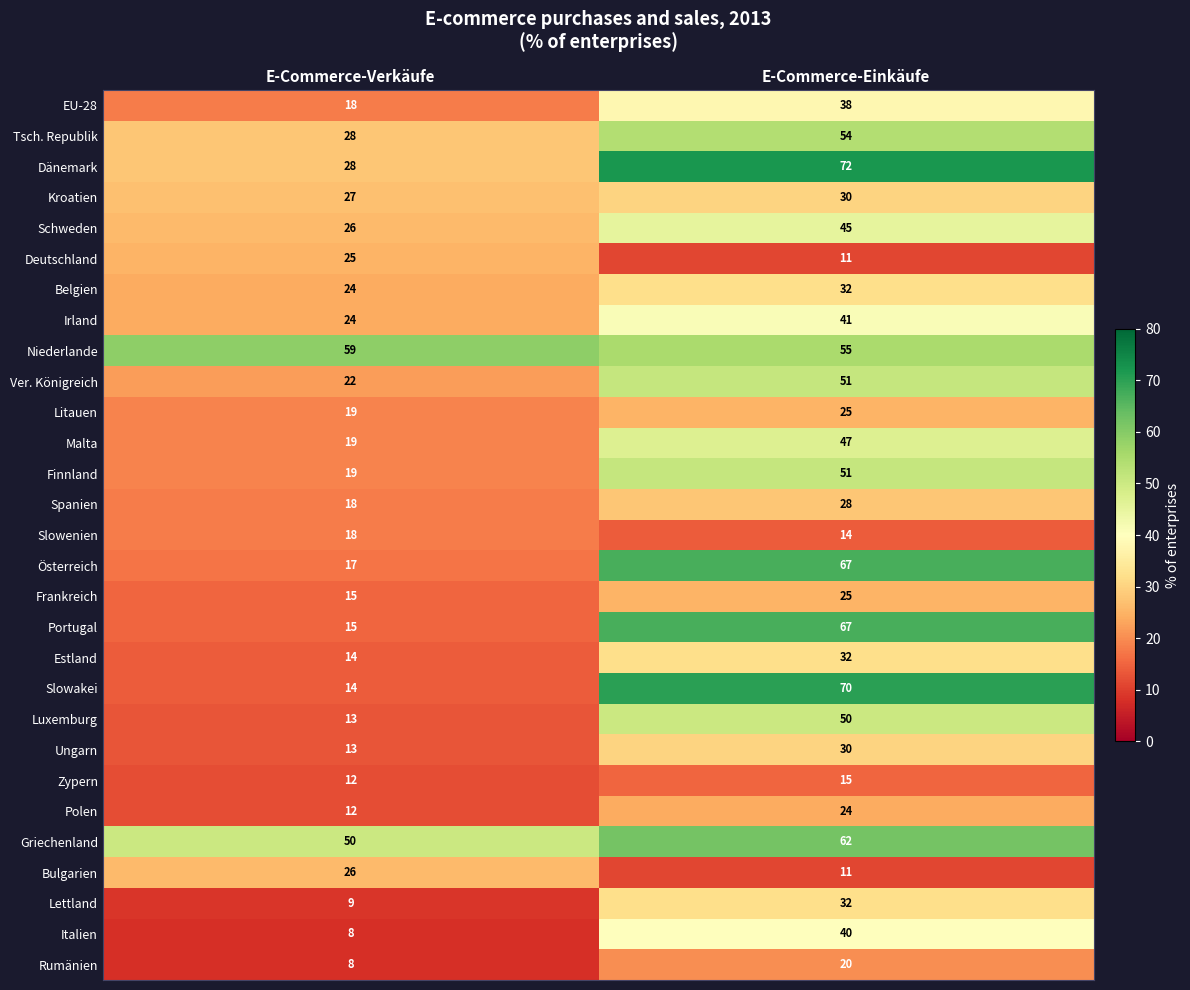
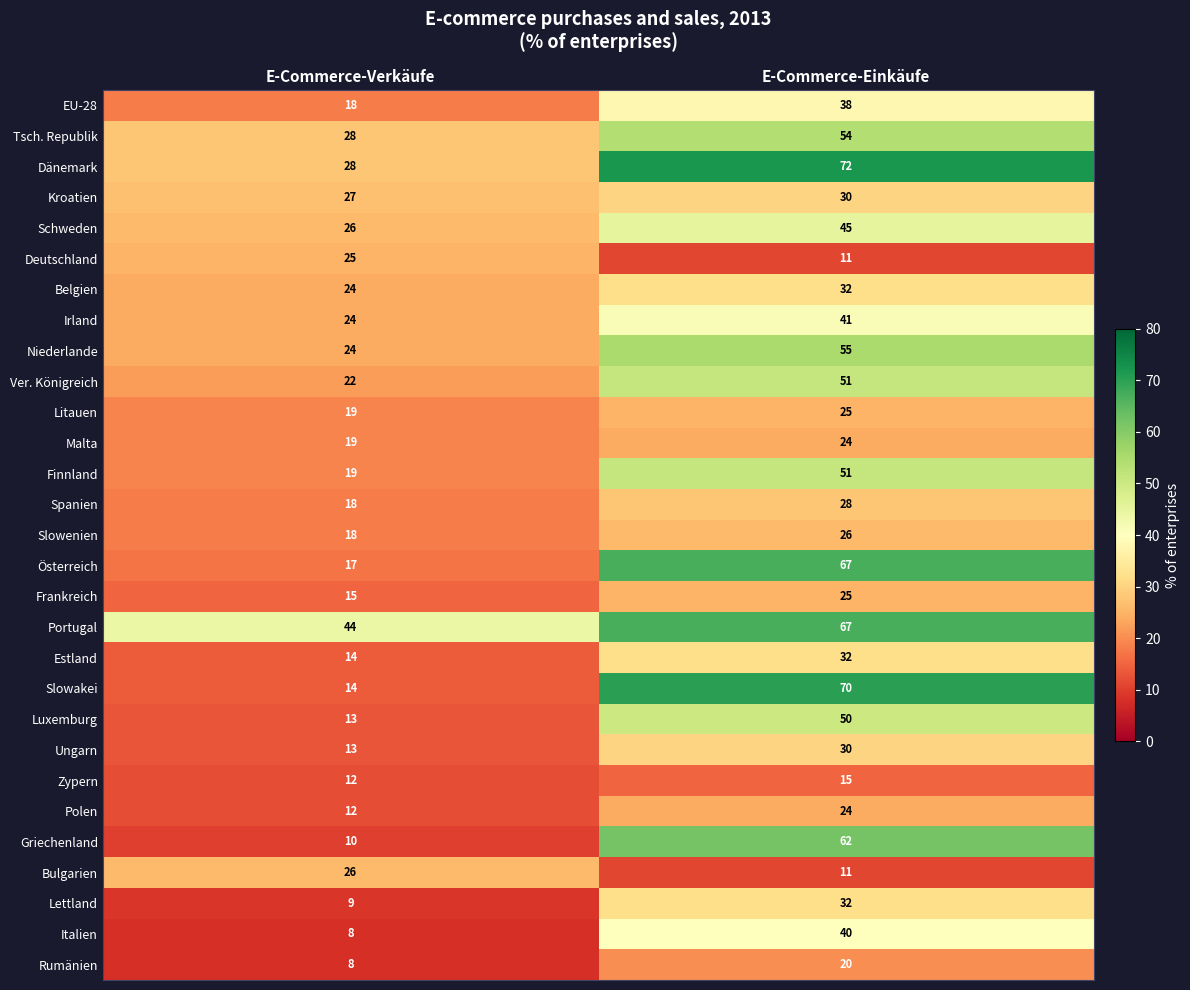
Niederlande, E-Commerce-Verkäufe: 59 -> 24
Malta, E-Commerce-Einkäufe: 47 -> 24
Slowenien, E-Commerce-Einkäufe: 14 -> 26
Portugal, E-Commerce-Verkäufe: 15 -> 44
Griechenland, E-Commerce-Verkäufe: 50 -> 10
